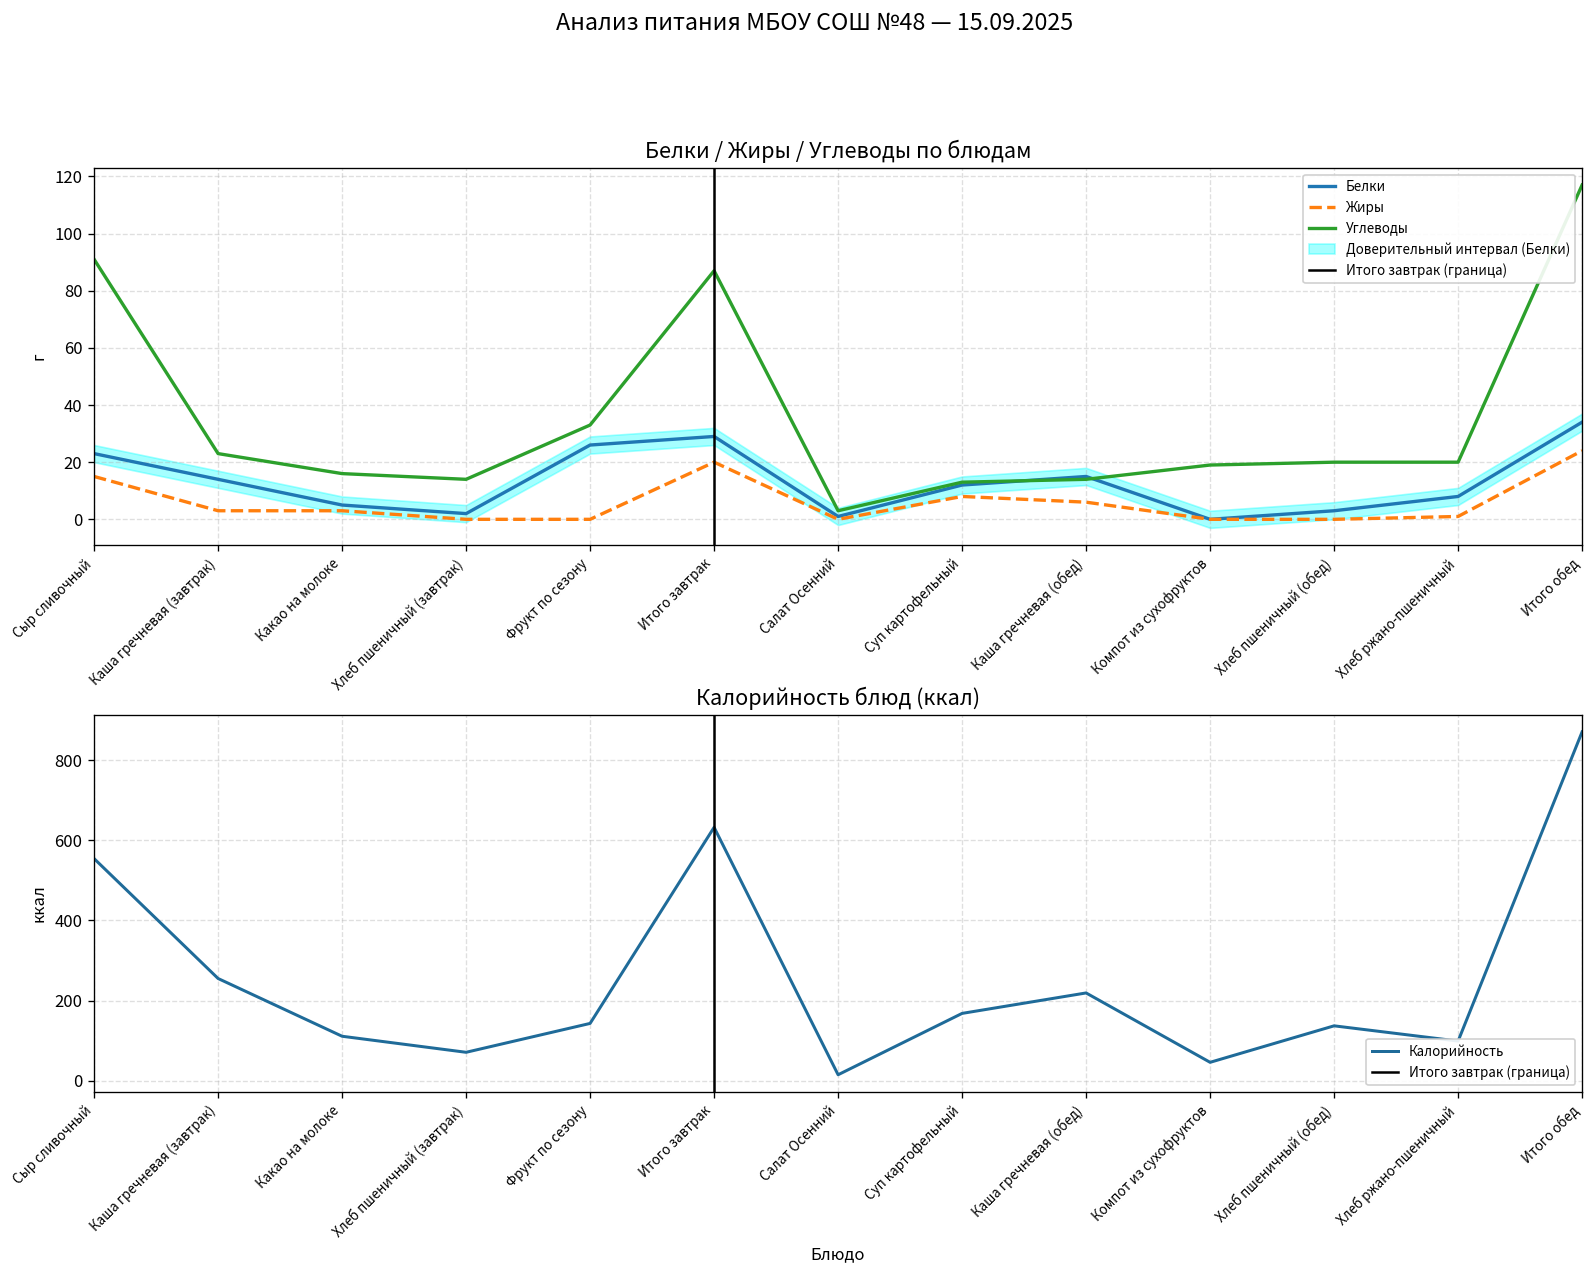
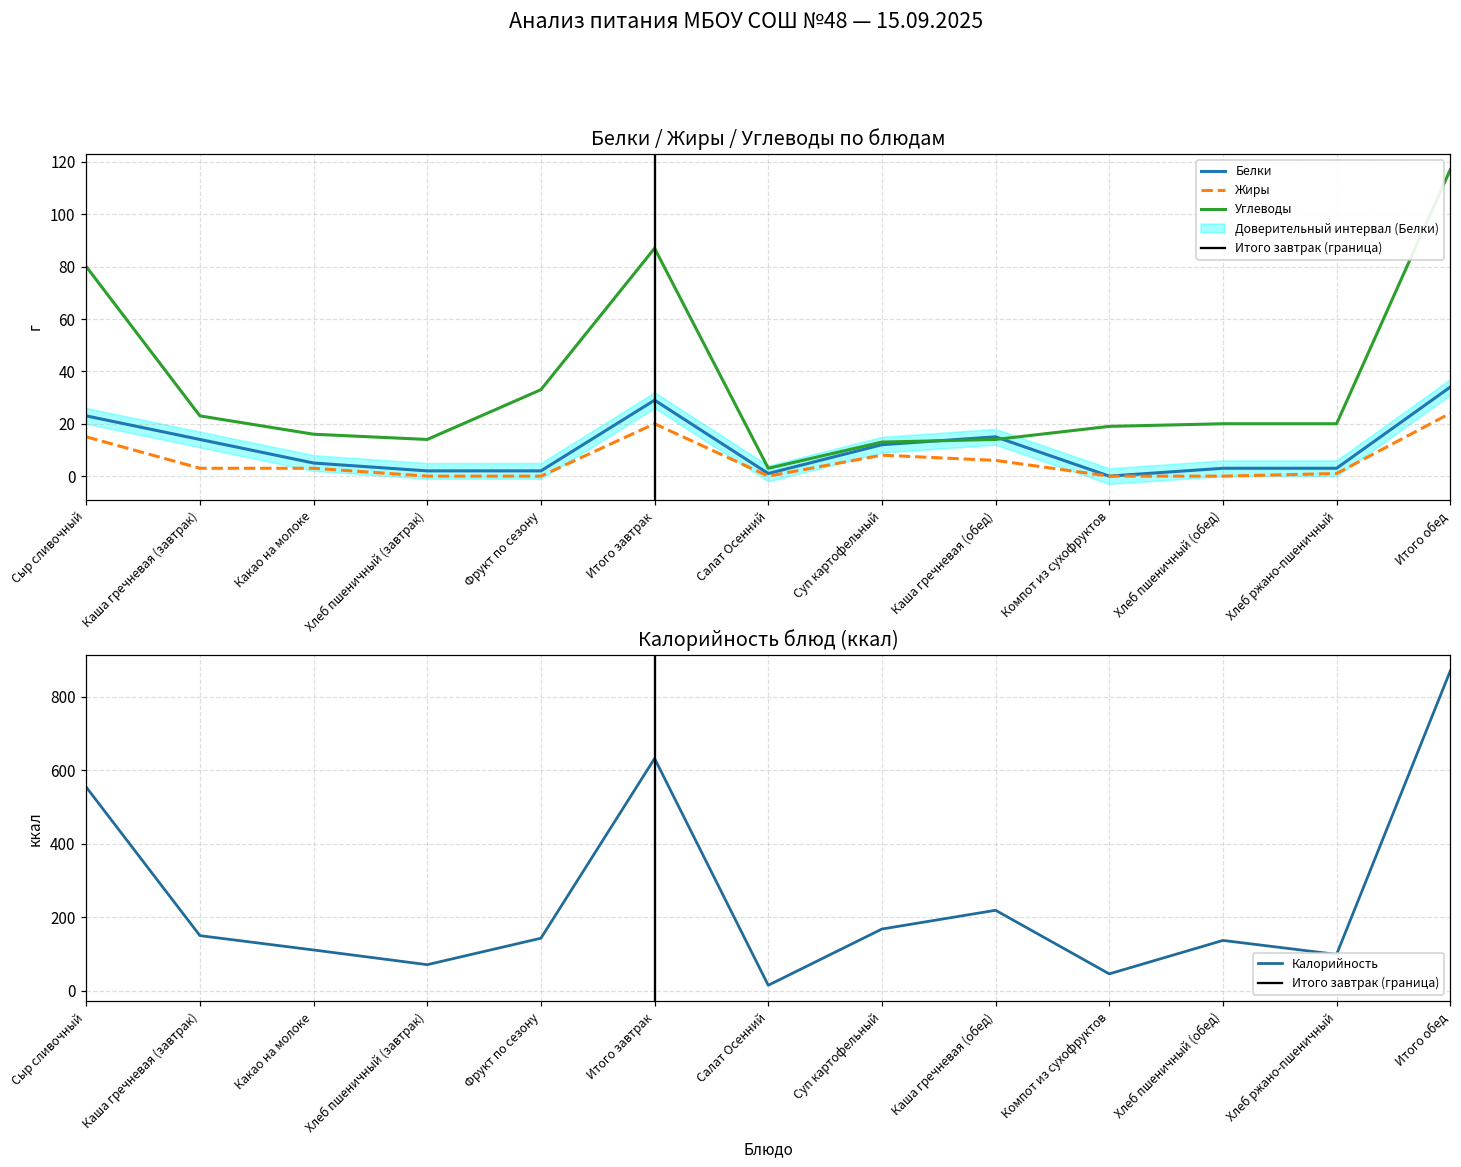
Белки / Жиры / Углеводы по блюдам, Углеводы, Сыр сливочный: 91 -> 80
Белки / Жиры / Углеводы по блюдам, Белки, Фрукт по сезону: 26 -> 2
Белки / Жиры / Углеводы по блюдам, Белки, Хлеб ржано-пшеничный: 8 -> 3
Калорийность блюд (ккал), Каша гречневая (завтрак): 260 -> 150
